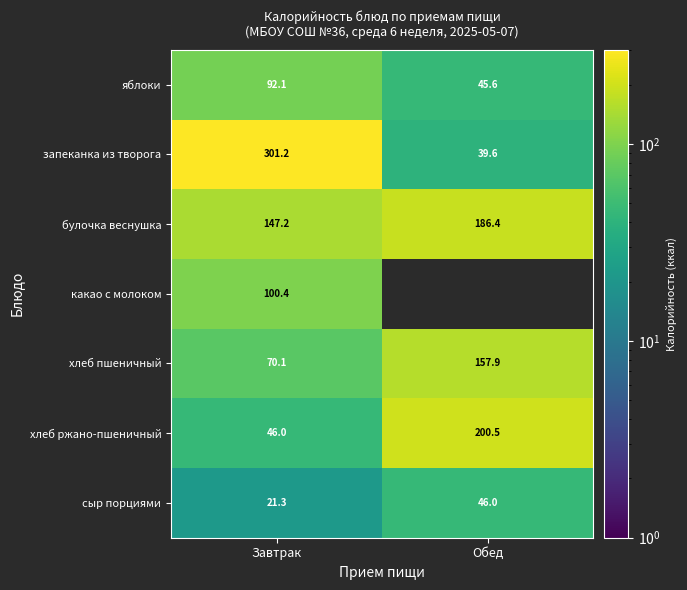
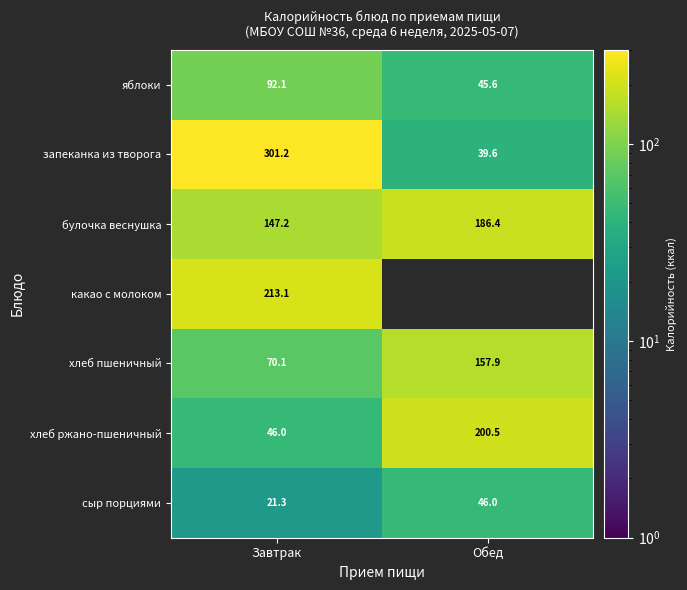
какао с молоком, Завтрак: 100.4 -> 213.1
